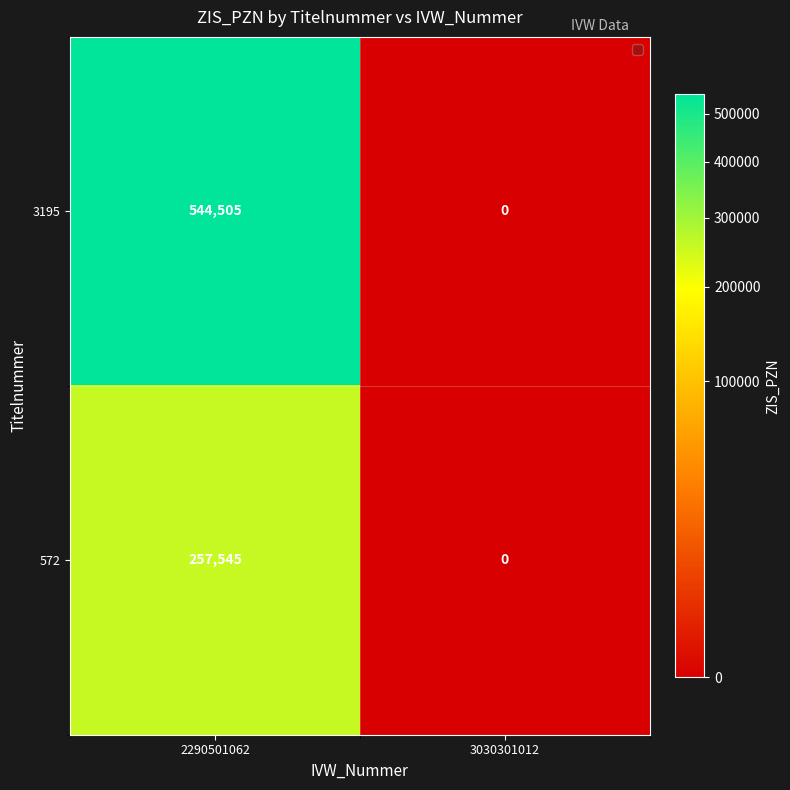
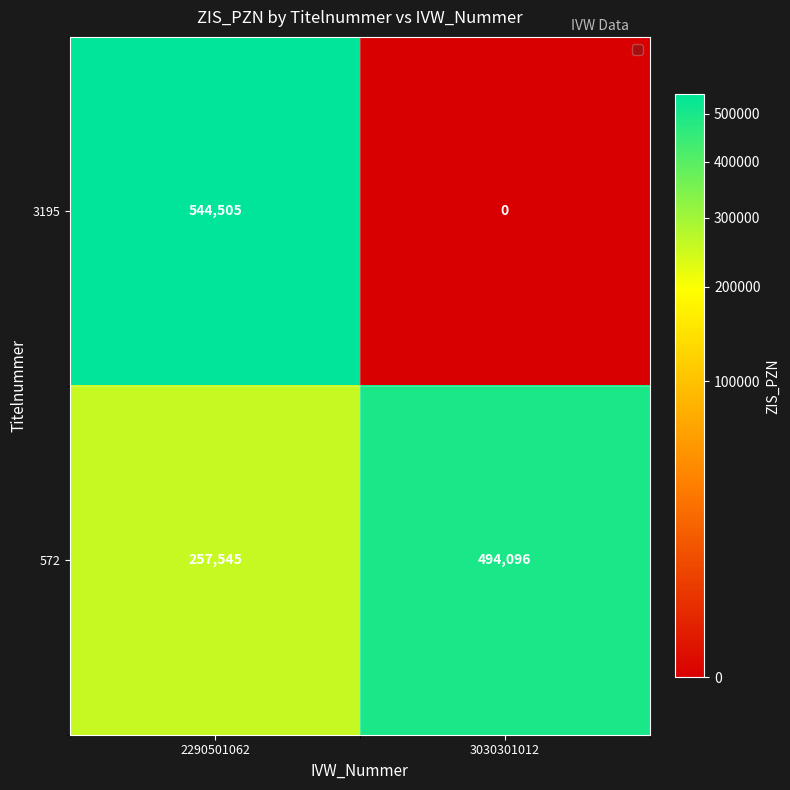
572, 3030301012: 0 -> 494,096
